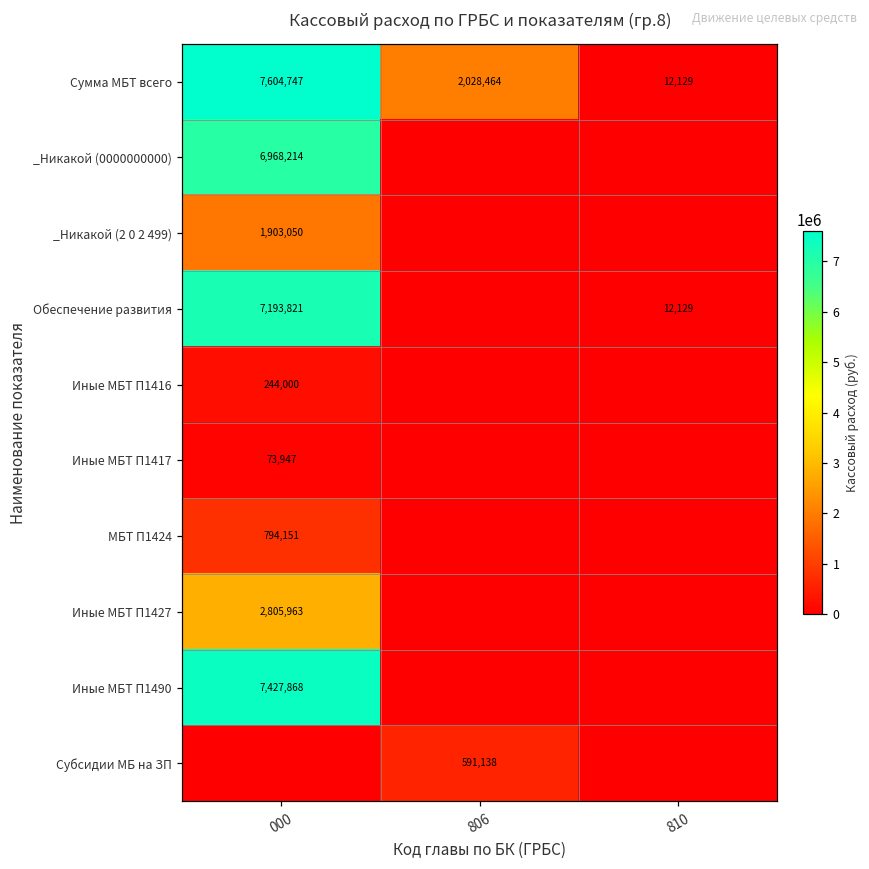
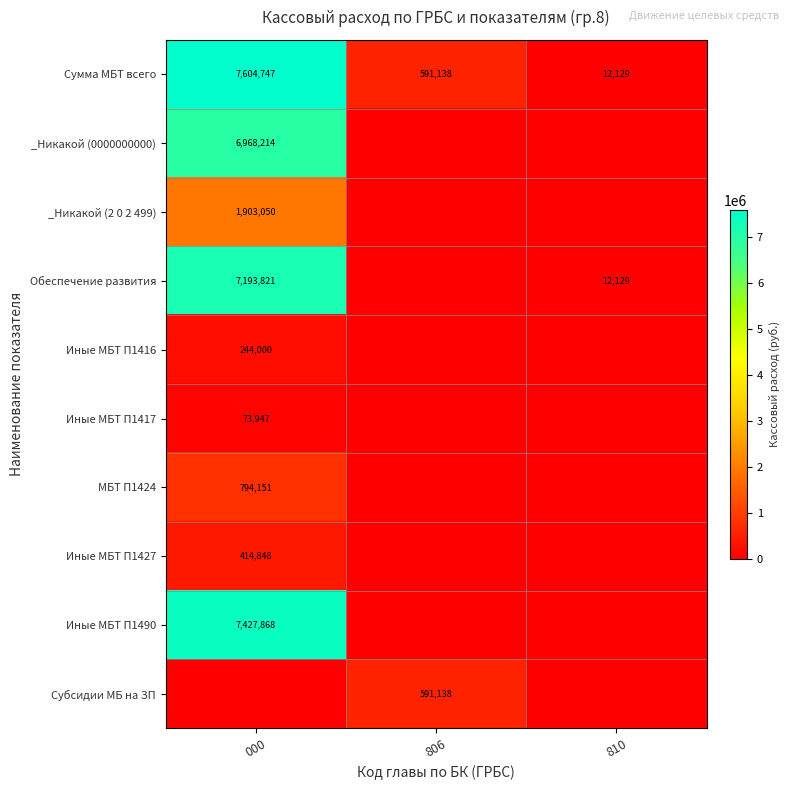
Сумма МБТ всего, 806: 2,028,464 -> 591,138
Иные МБТ П1427, 000: 2,805,963 -> 414,848
